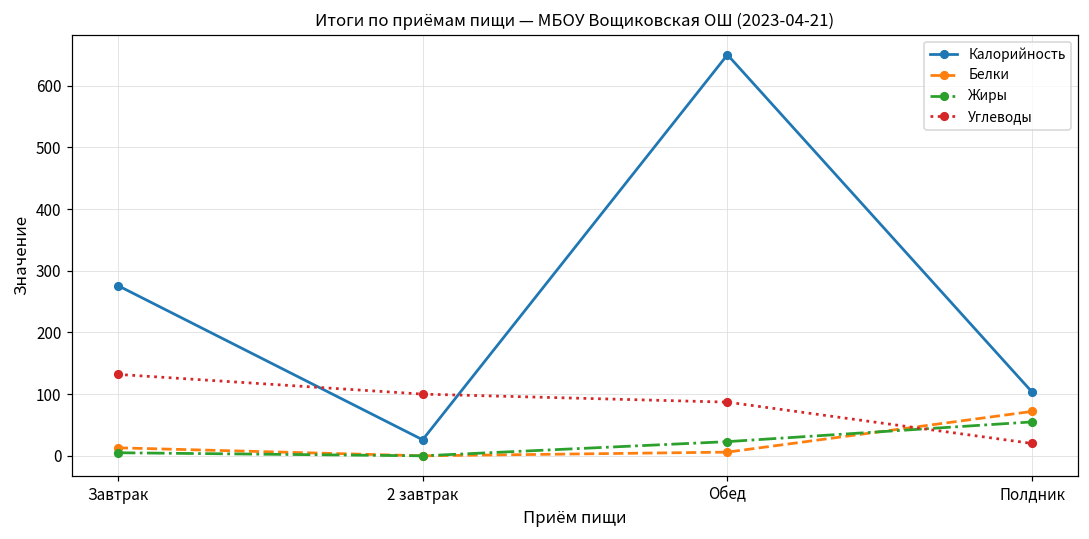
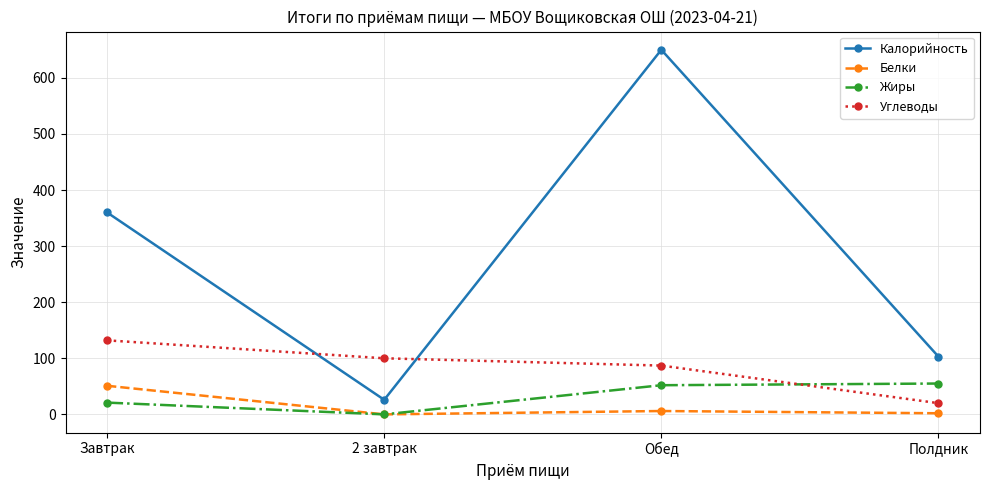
Калорийность, Завтрак: 280 -> 360
Белки, Завтрак: 10 -> 50
Жиры, Завтрак: 10 -> 20
Жиры, Обед: 20 -> 50
Белки, Полдник: 70 -> 0
